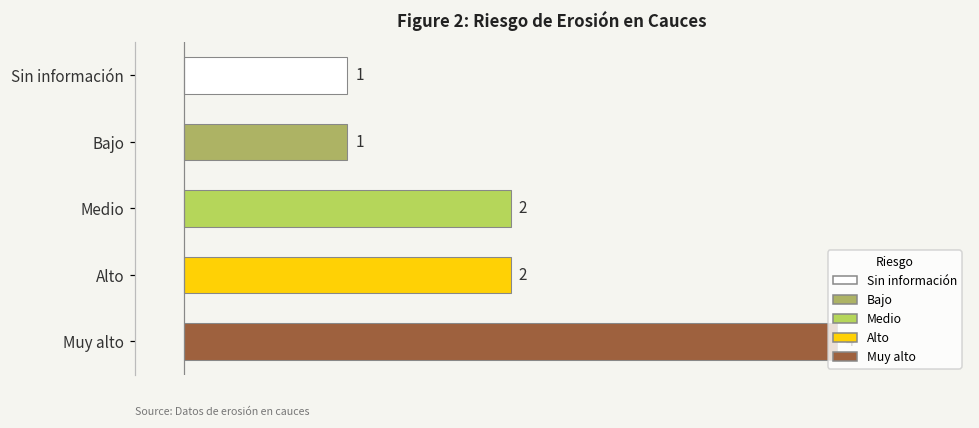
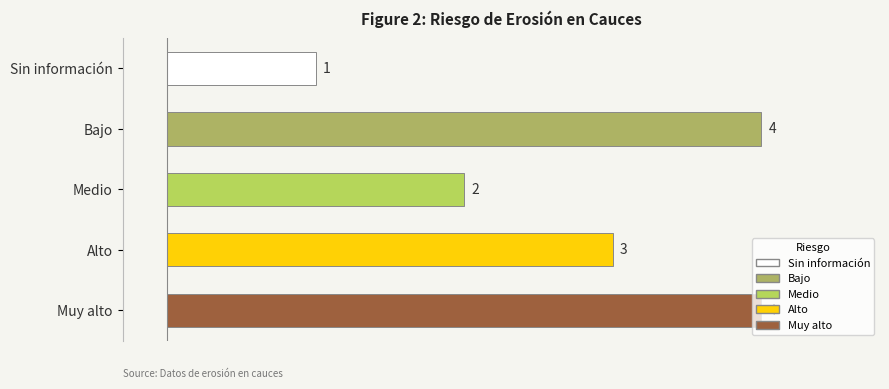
Bajo: 1 -> 4
Alto: 2 -> 3
